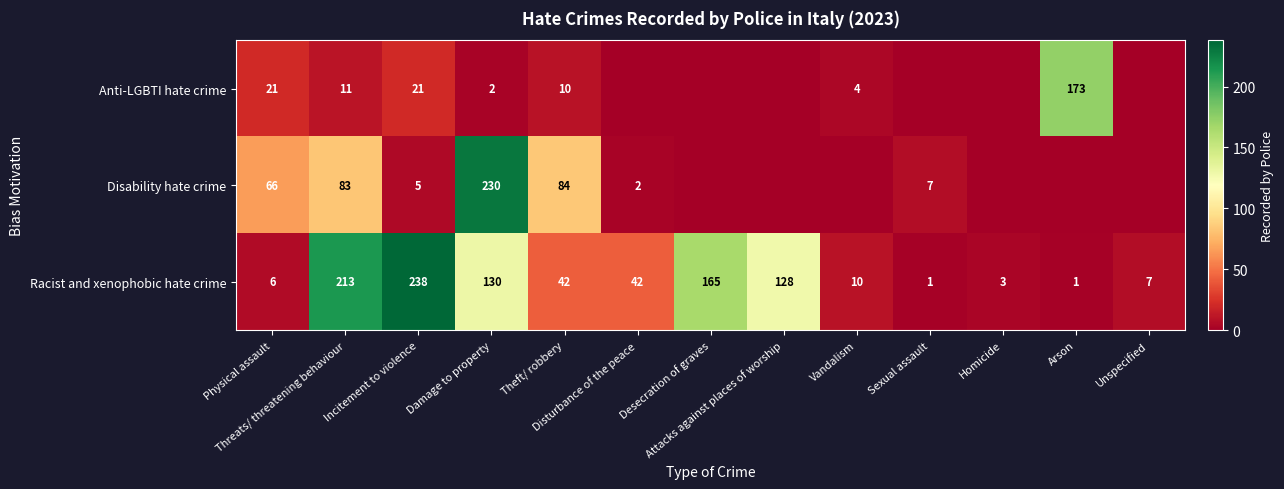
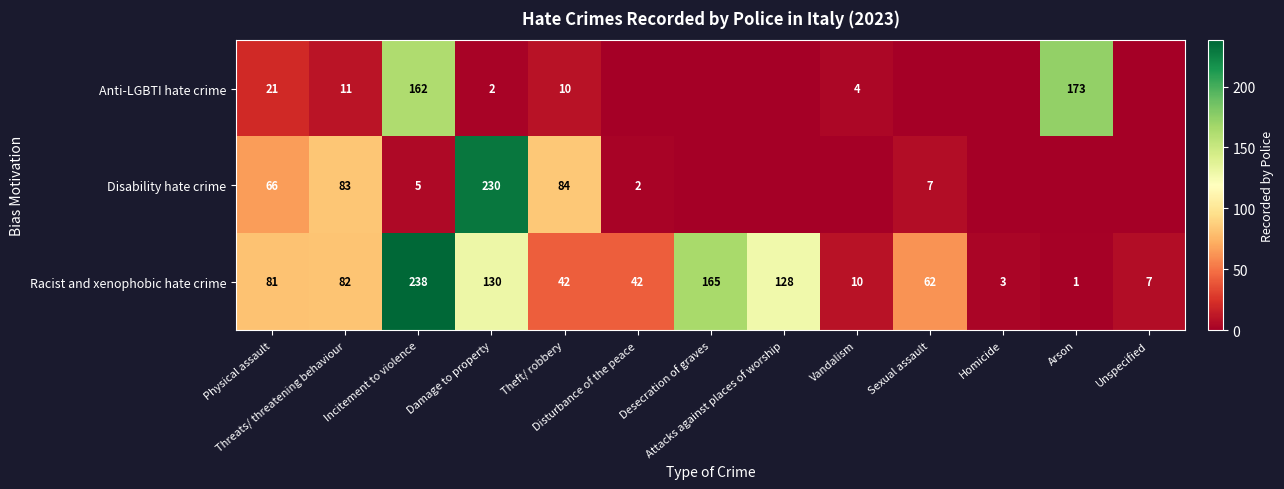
Anti-LGBTI hate crime, Incitement to violence: 21 -> 162
Racist and xenophobic hate crime, Physical assault: 6 -> 81
Racist and xenophobic hate crime, Threats/ threatening behaviour: 213 -> 82
Racist and xenophobic hate crime, Sexual assault: 1 -> 62
